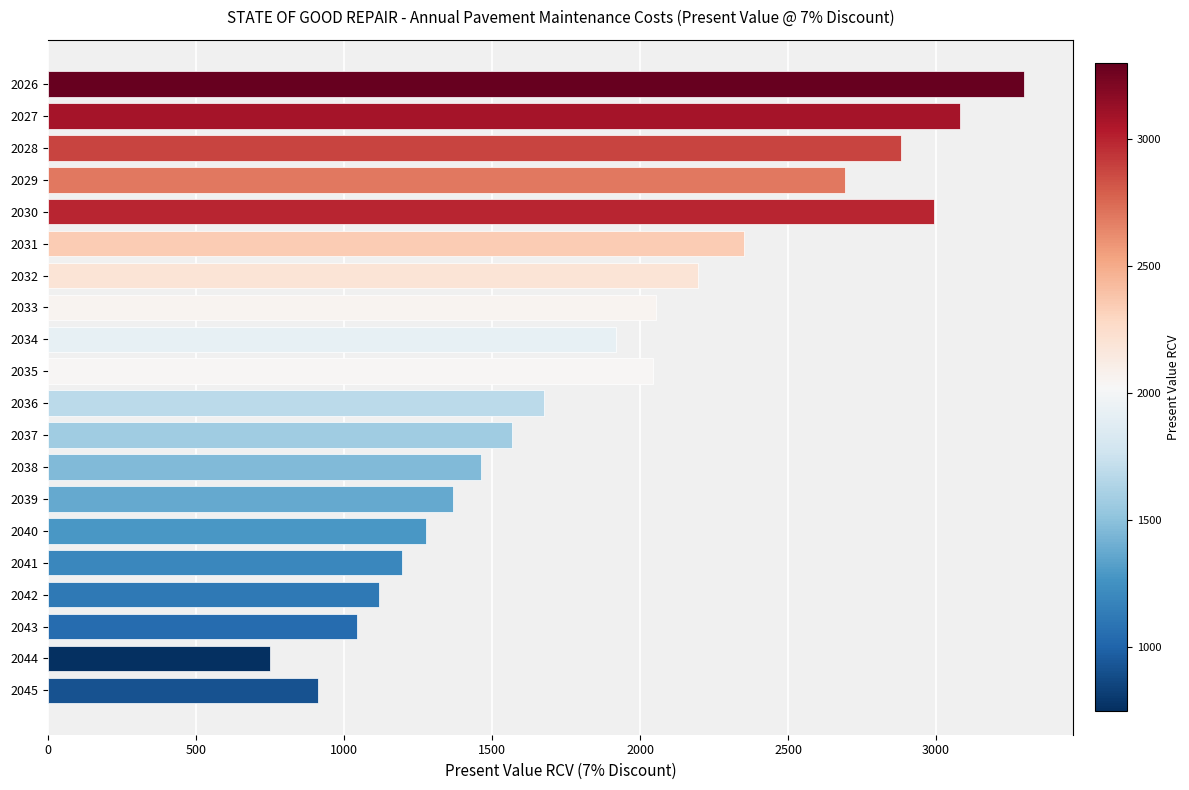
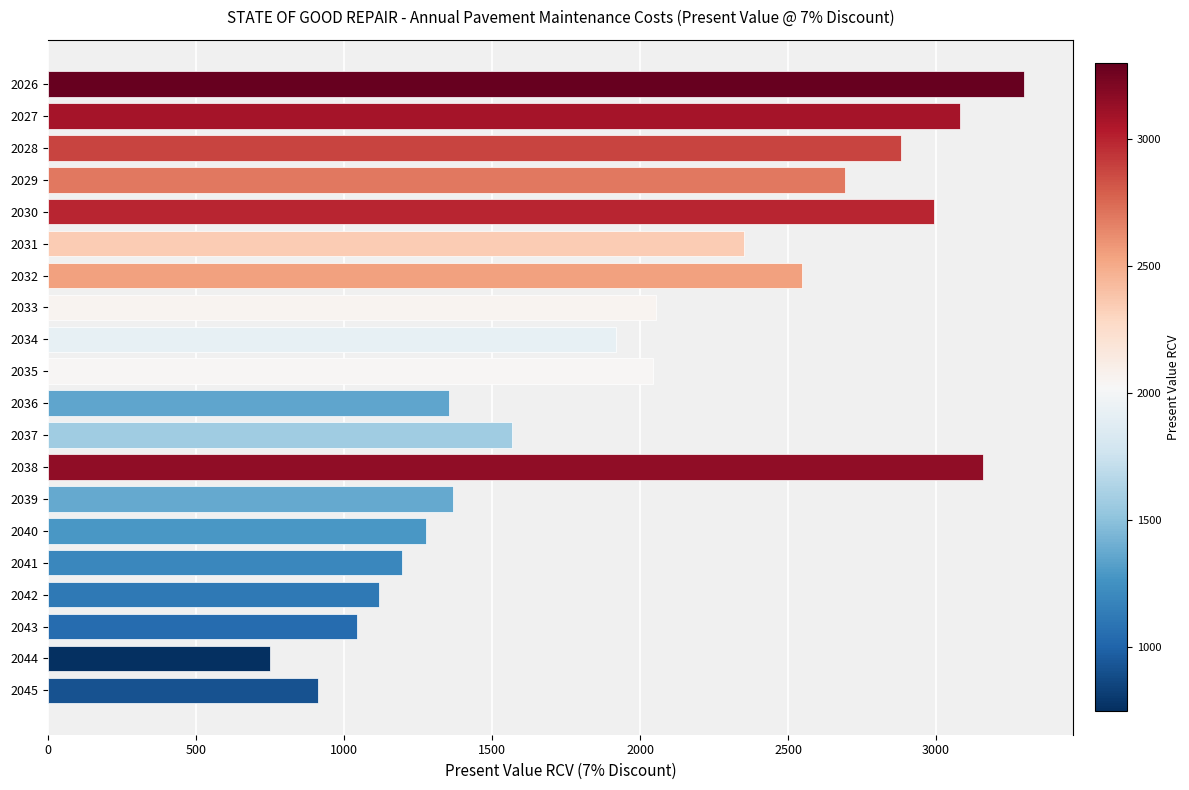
2032: 2200 -> 2550
2036: 1680 -> 1360
2038: 1460 -> 3160
